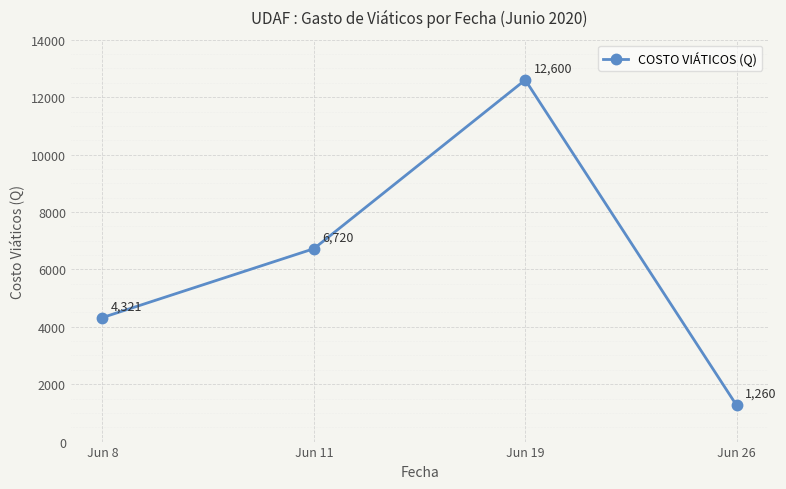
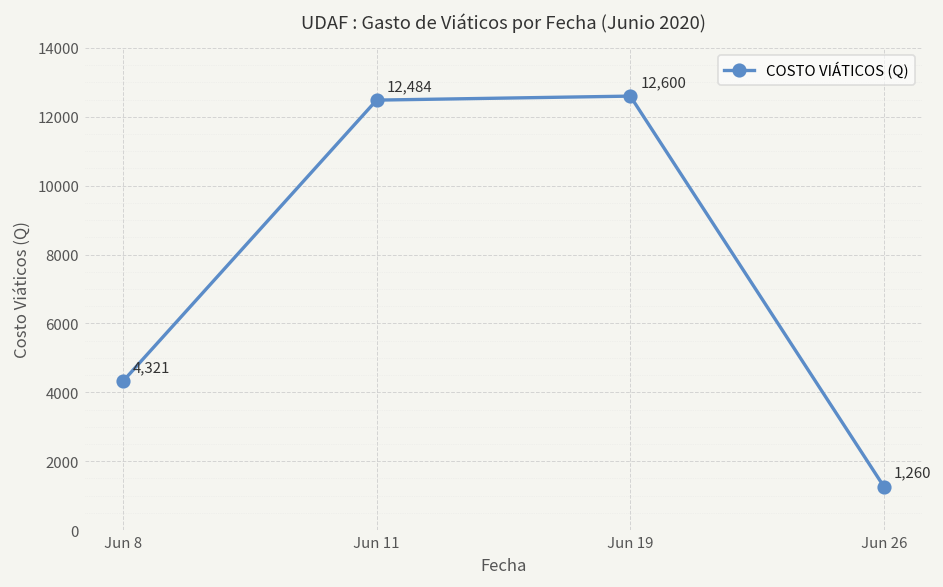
Jun 11: 6,720 -> 12,484
